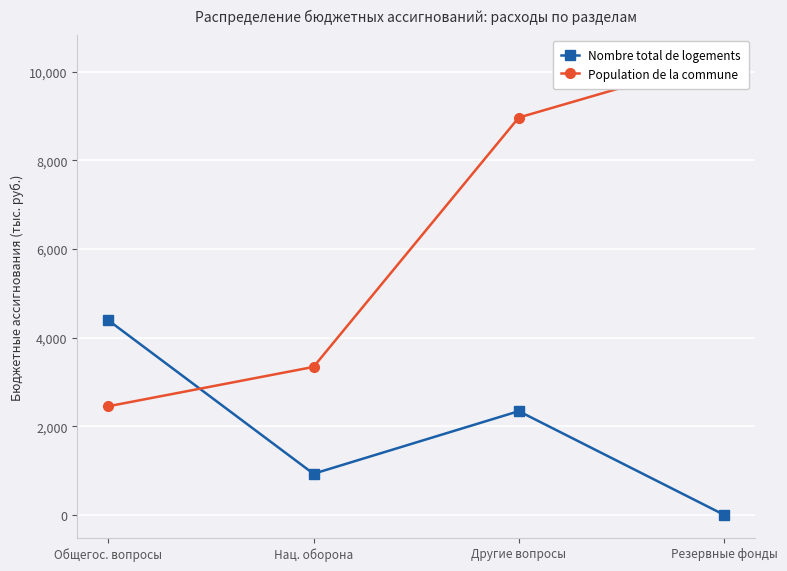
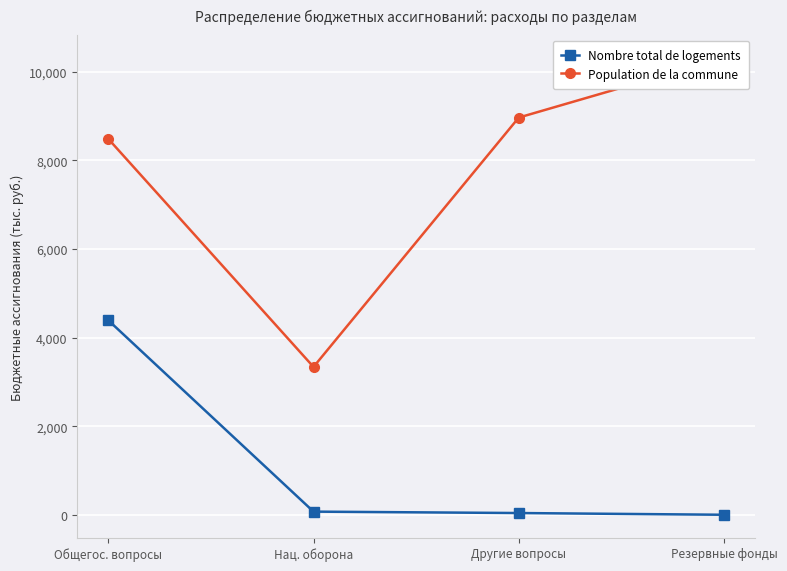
Population de la commune, Общегос. вопросы: 2,500 -> 8,500
Nombre total de logements, Нац. оборона: 900 -> 100
Nombre total de logements, Другие вопросы: 2,300 -> 0
